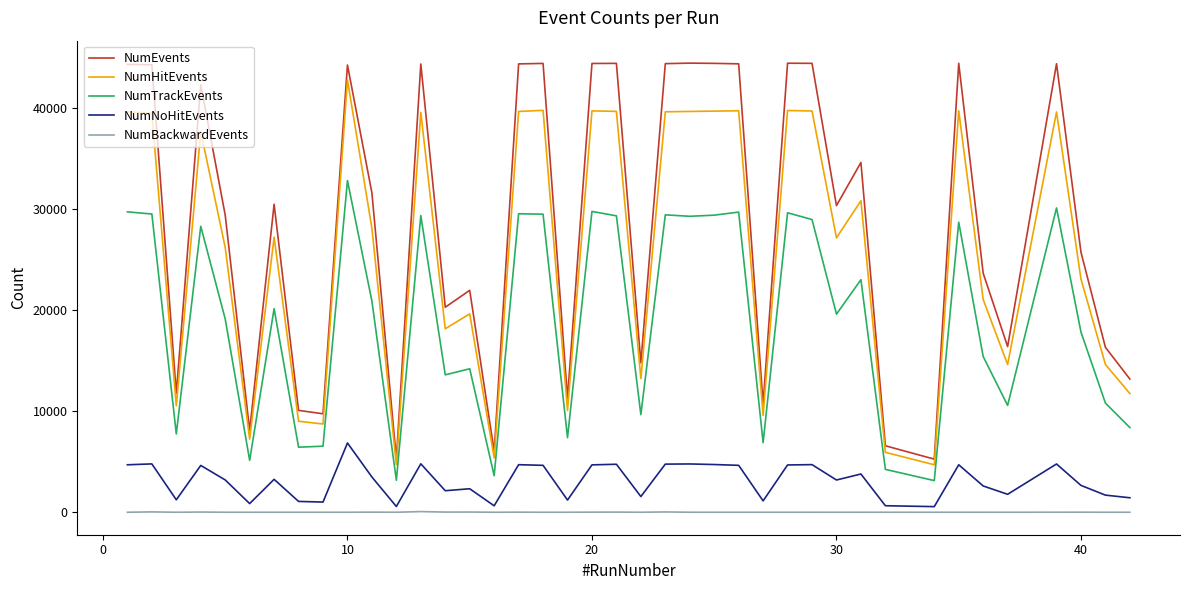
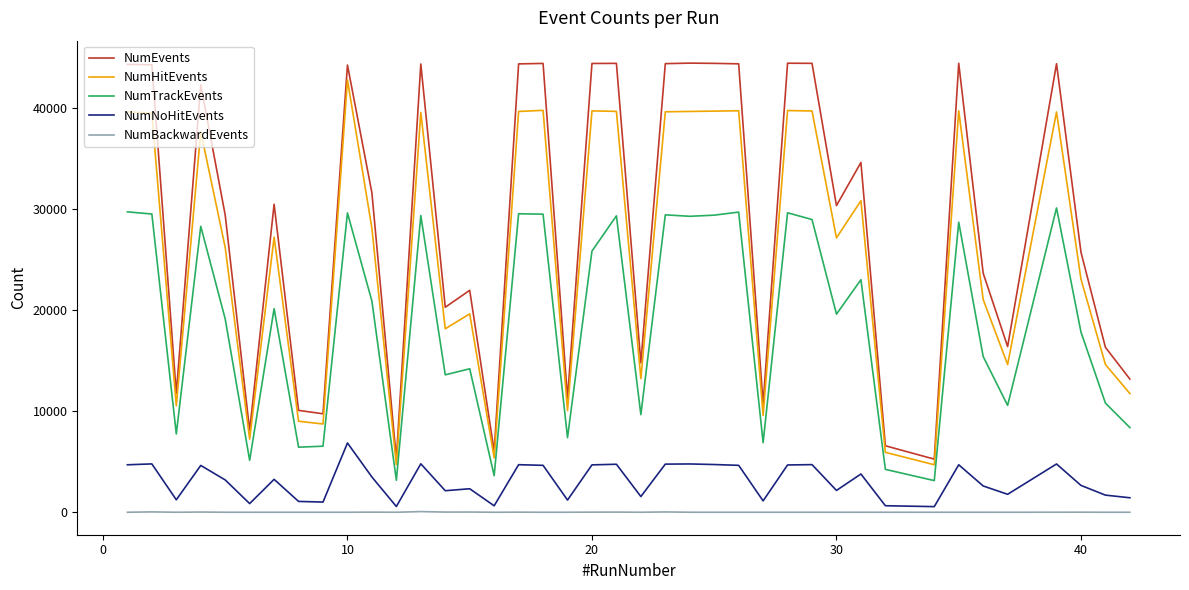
NumTrackEvents, 10: 32900 -> 29700
NumTrackEvents, 20: 29800 -> 25900
NumNoHitEvents, 30: 3200 -> 2200
